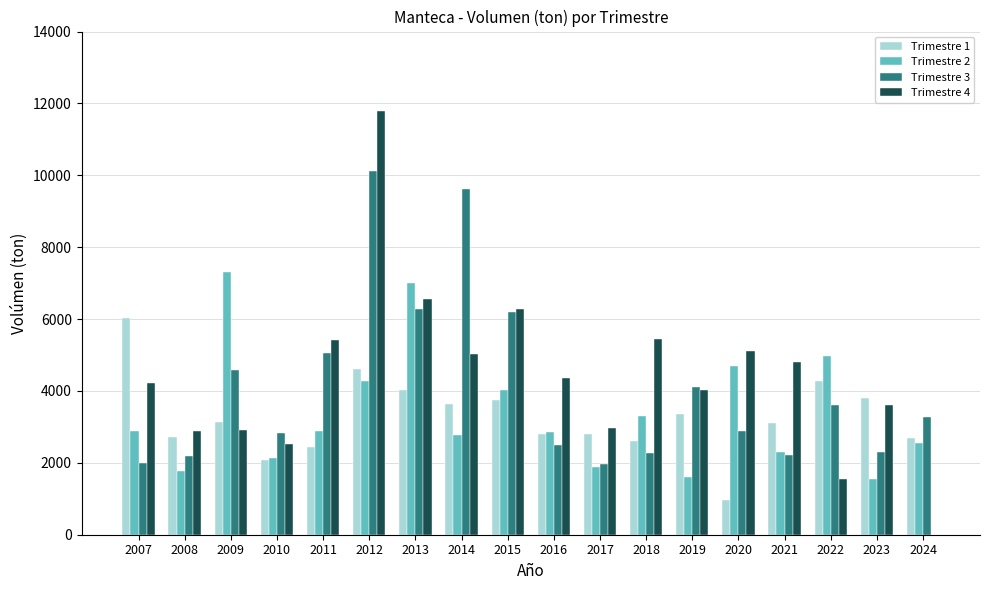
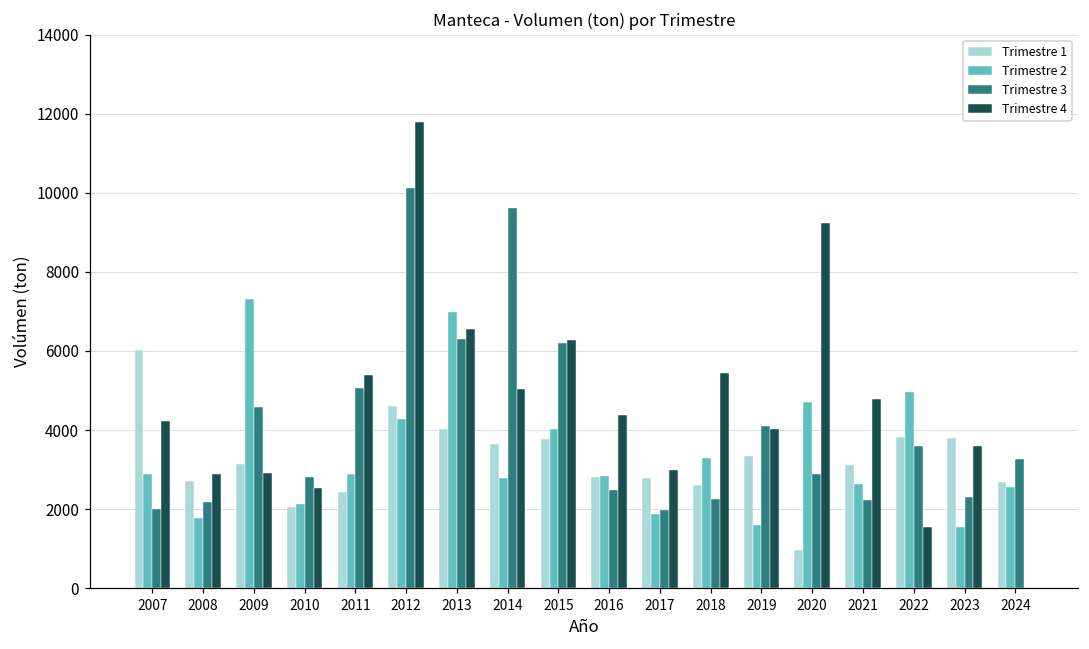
Trimestre 4, 2020: 5100 -> 9200
Trimestre 2, 2021: 2300 -> 2600
Trimestre 1, 2022: 4300 -> 3800
